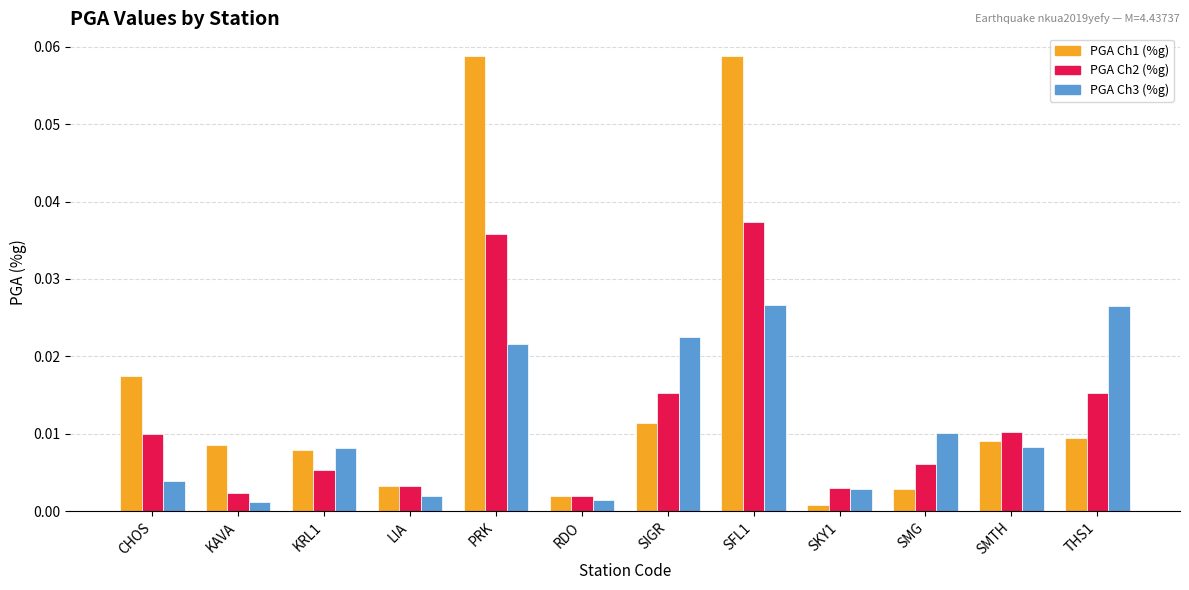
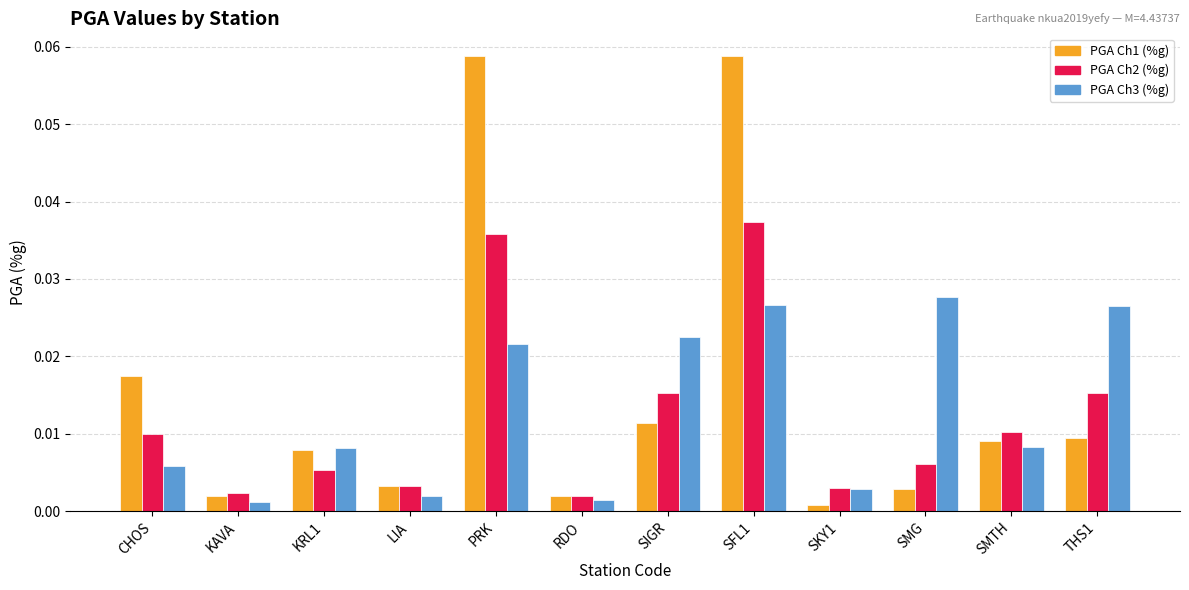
PGA Ch3 (%g), CHOS: 0.004 -> 0.006
PGA Ch1 (%g), KAVA: 0.009 -> 0.002
PGA Ch3 (%g), SMG: 0.010 -> 0.028
